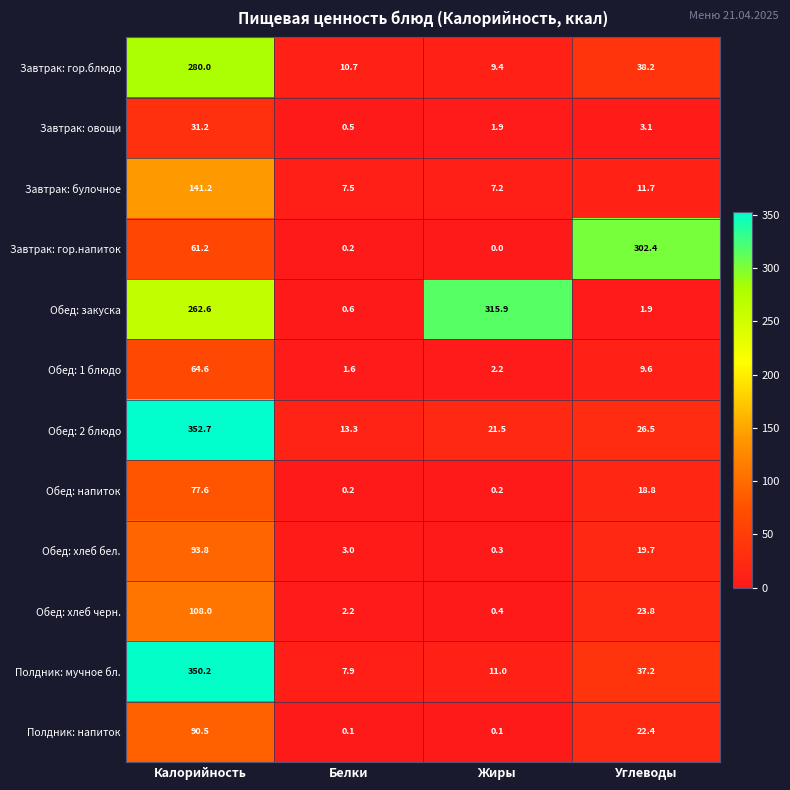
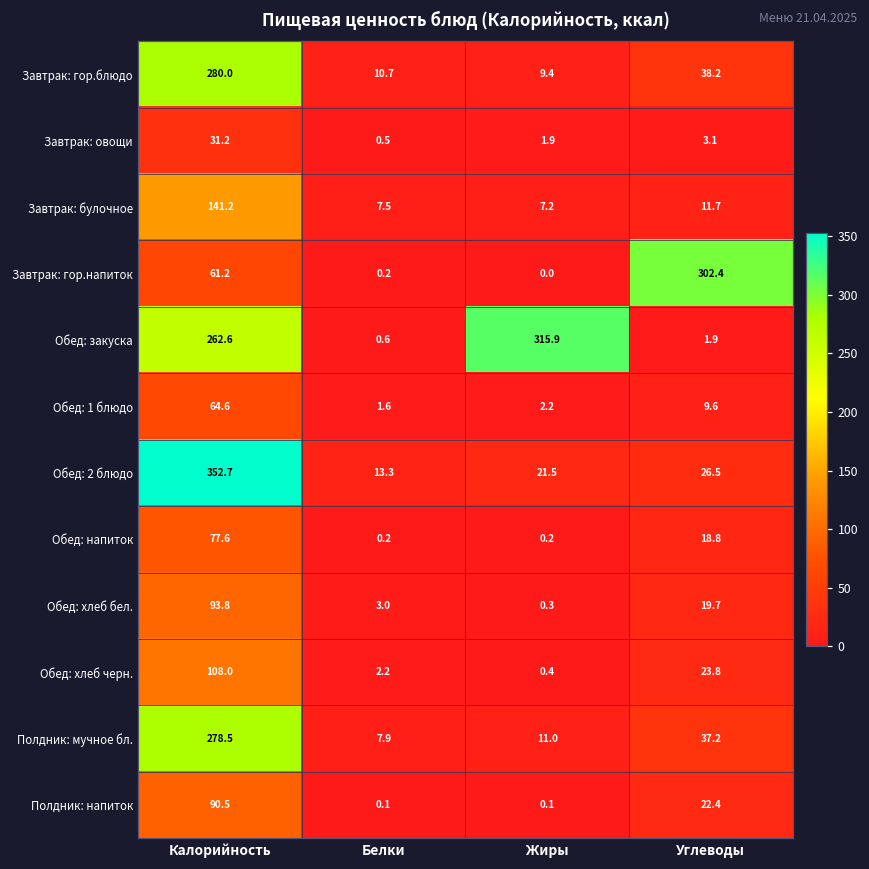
Полдник: мучное бл., Калорийность: 350.2 -> 278.5
